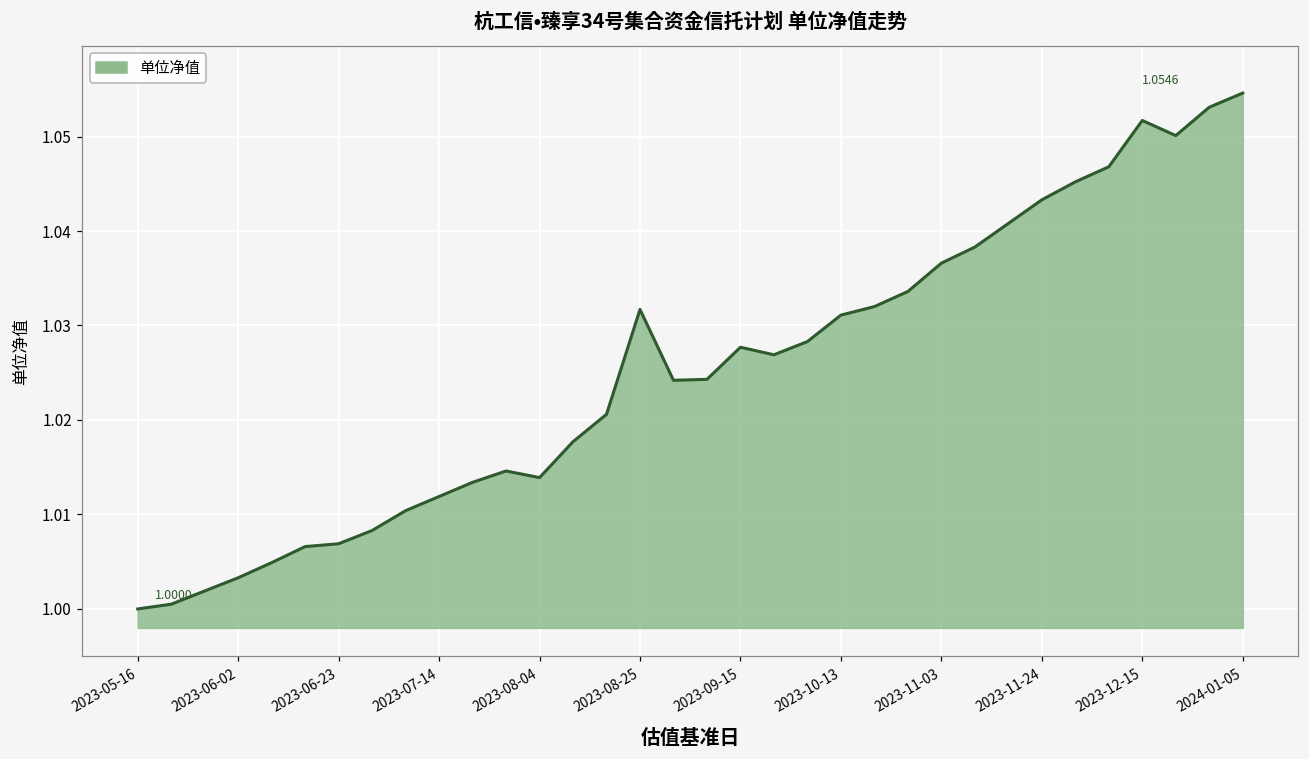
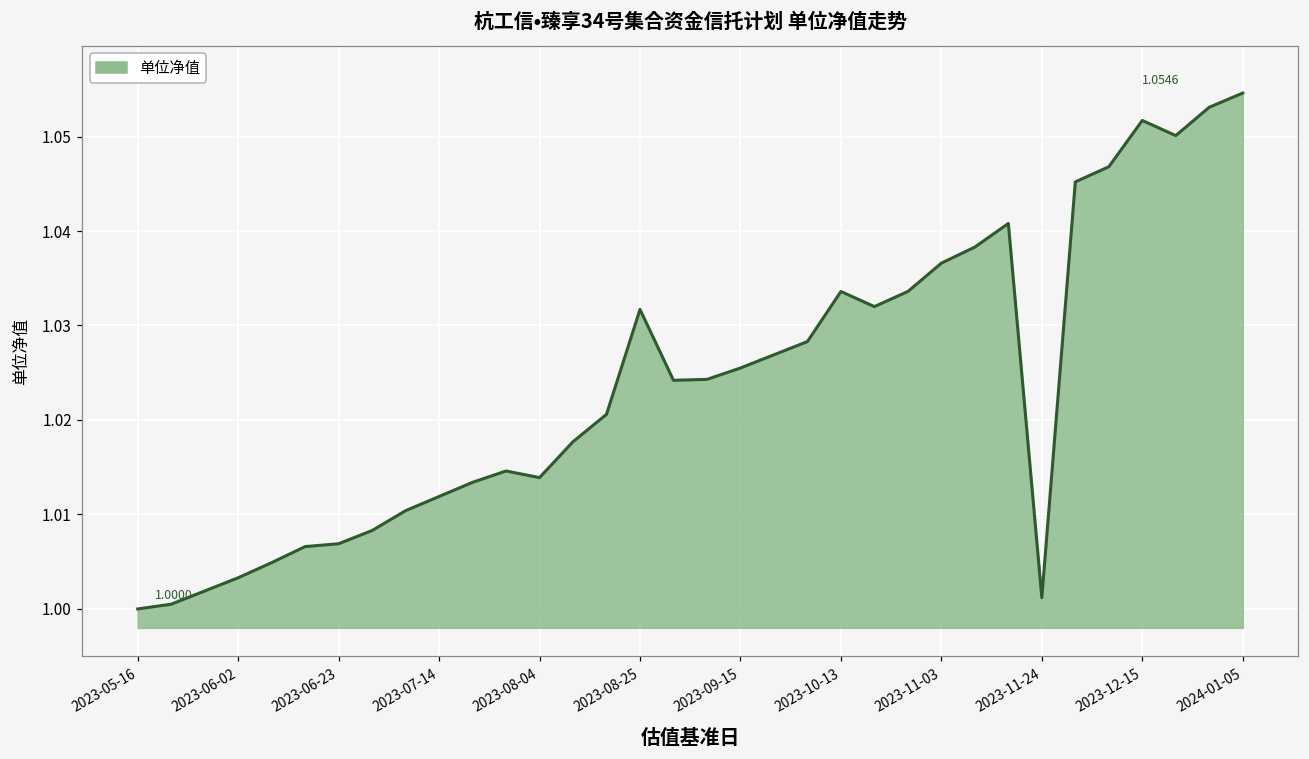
2023-09-15: 1.028 -> 1.026
2023-10-13: 1.031 -> 1.034
2023-11-24: 1.043 -> 1.001
